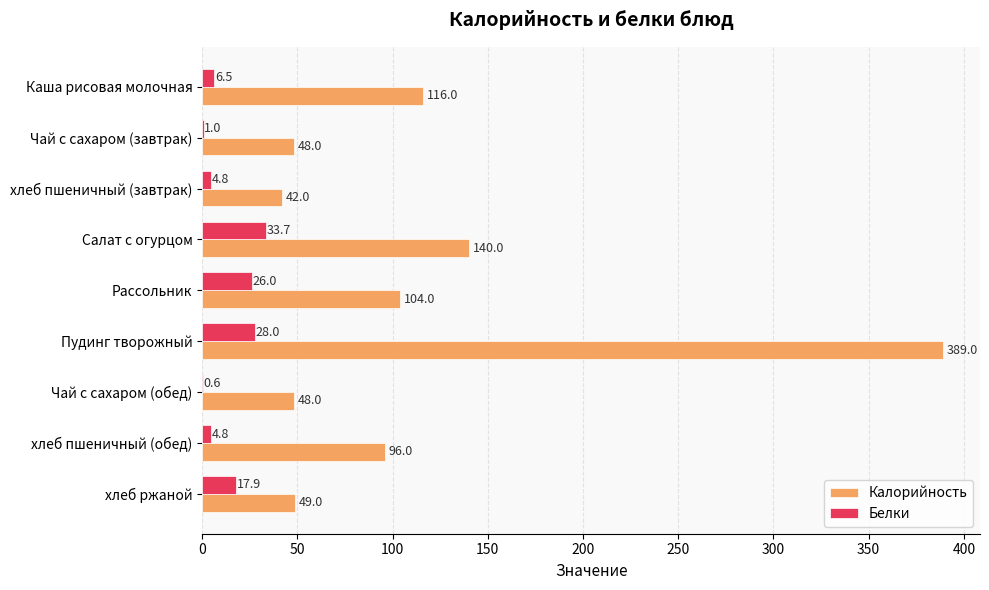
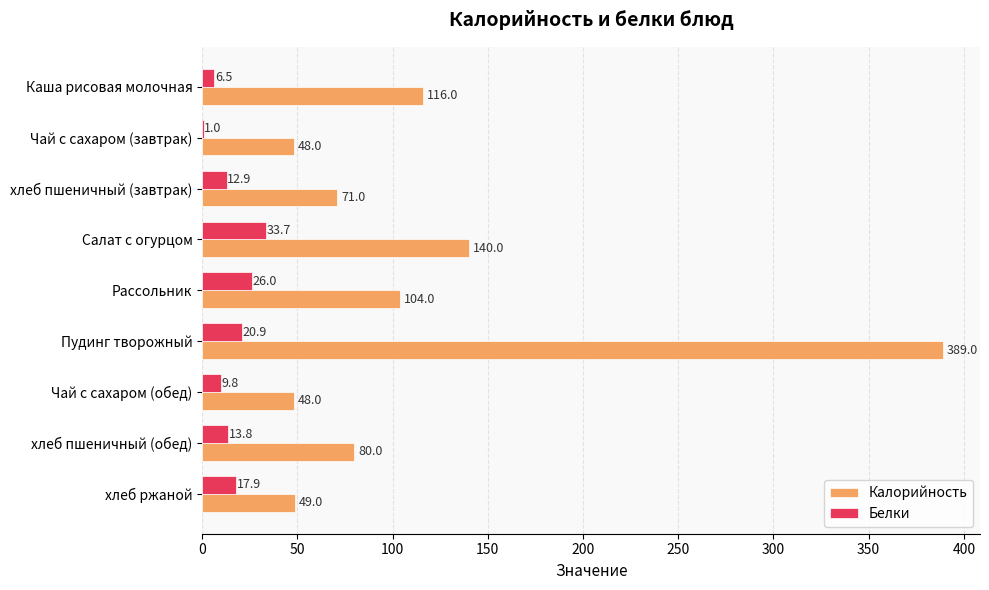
Белки, хлеб пшеничный (завтрак): 4.8 -> 12.9
Калорийность, хлеб пшеничный (завтрак): 42.0 -> 71.0
Белки, Пудинг творожный: 28.0 -> 20.9
Белки, Чай с сахаром (обед): 0.6 -> 9.8
Белки, хлеб пшеничный (обед): 4.8 -> 13.8
Калорийность, хлеб пшеничный (обед): 96.0 -> 80.0
